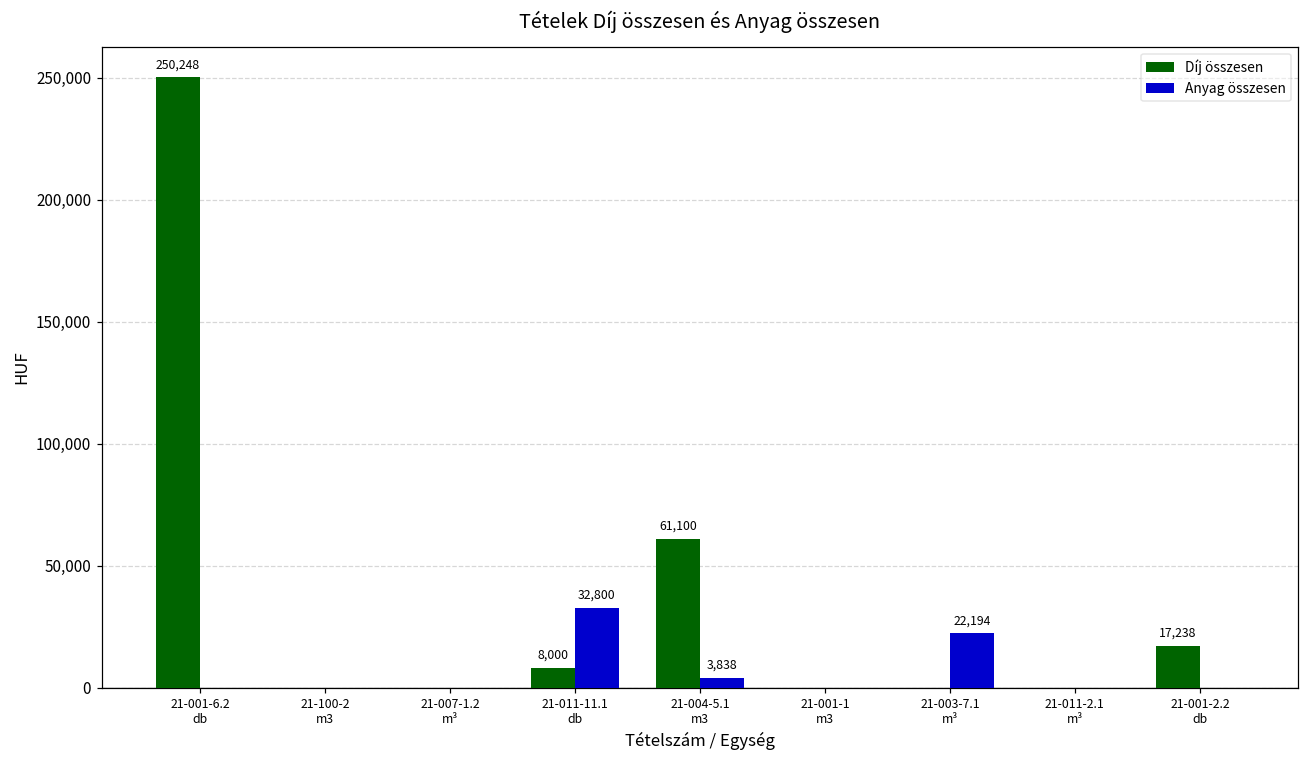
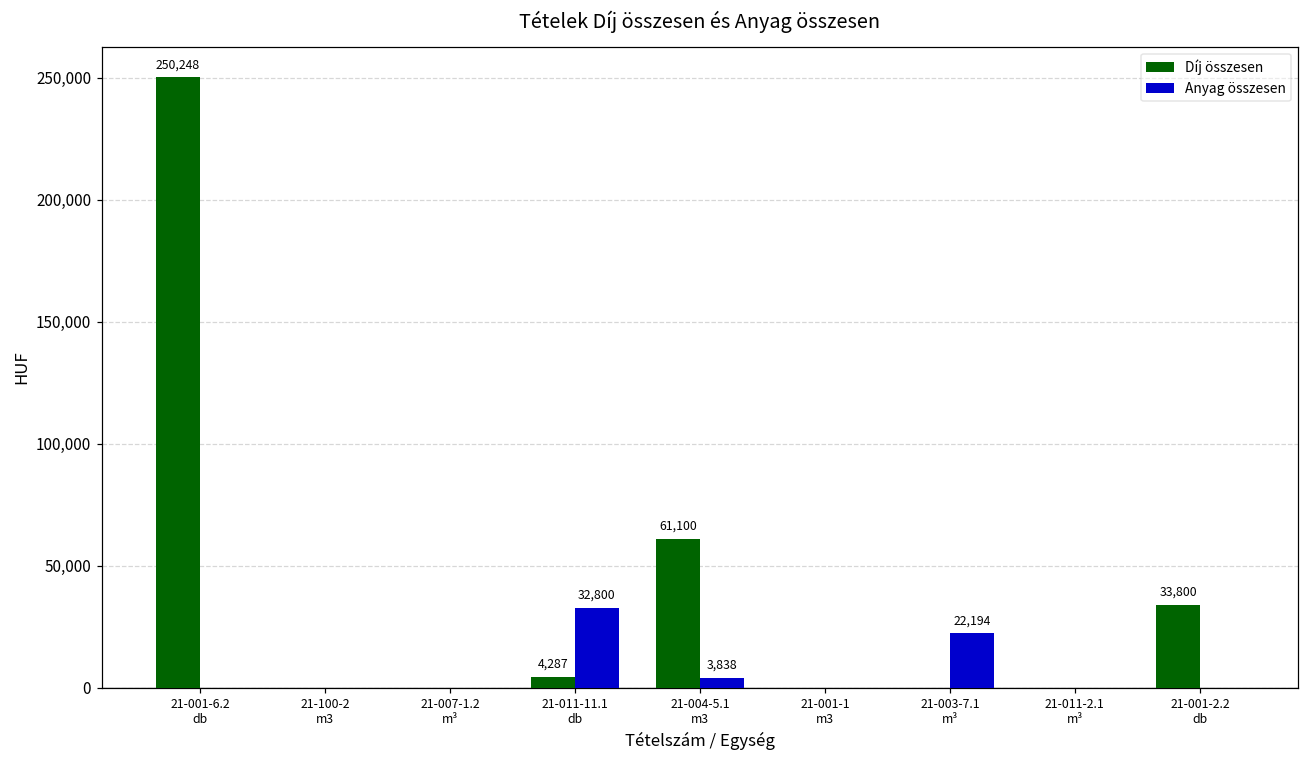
Díj összesen, 21-011-11.1 db: 8,000 -> 4,287
Díj összesen, 21-001-2.2 db: 17,238 -> 33,800
